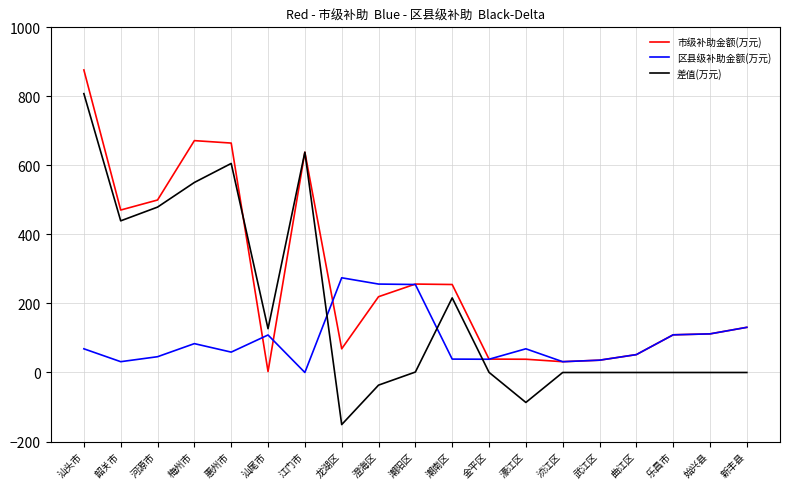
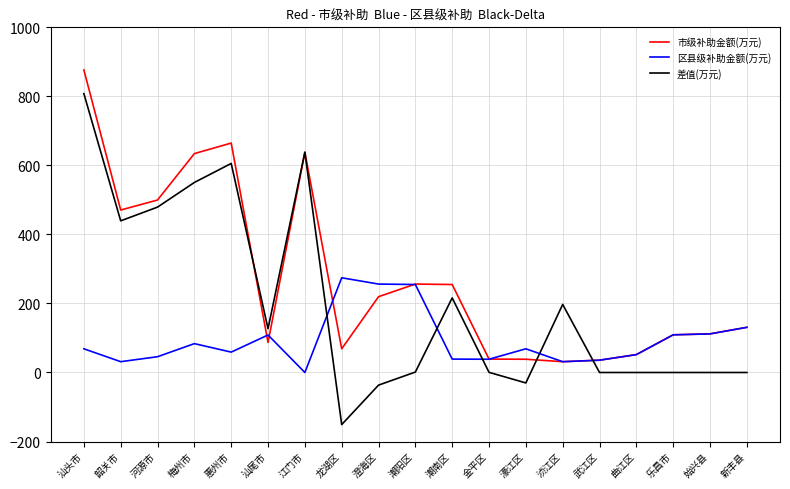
市级补助金额(万元), 梅州市: 670 -> 630
市级补助金额(万元), 汕尾市: 0 -> 90
差值(万元), 濠江区: -90 -> -30
差值(万元), 浈江区: 0 -> 200
